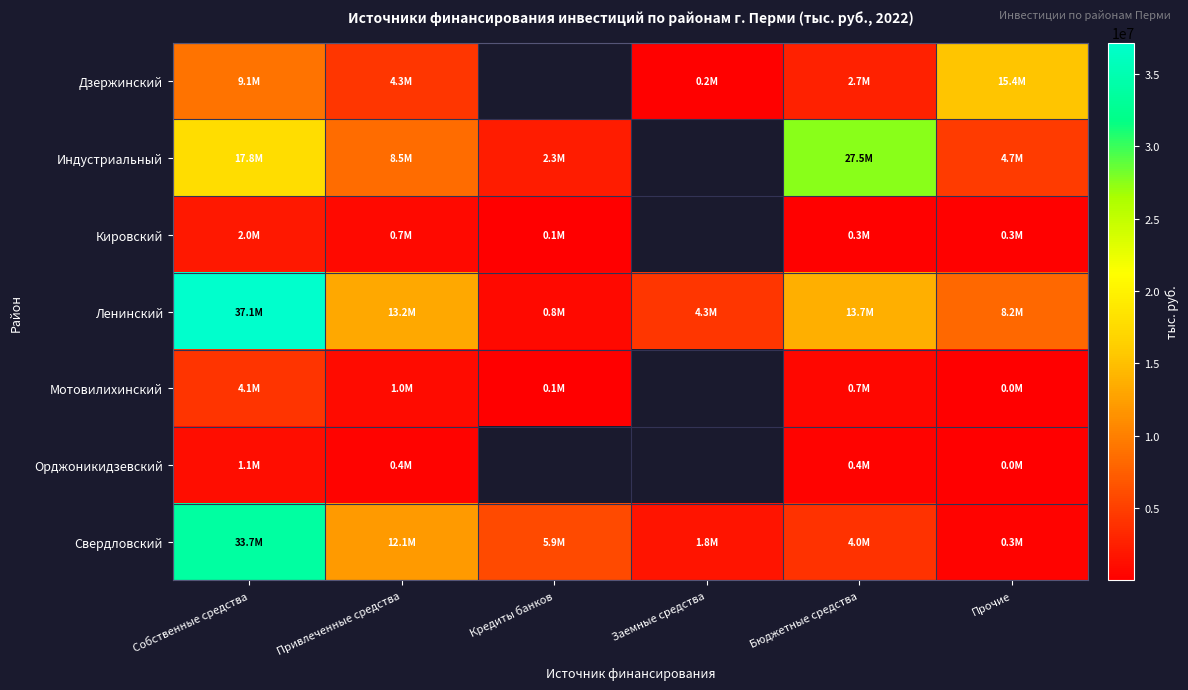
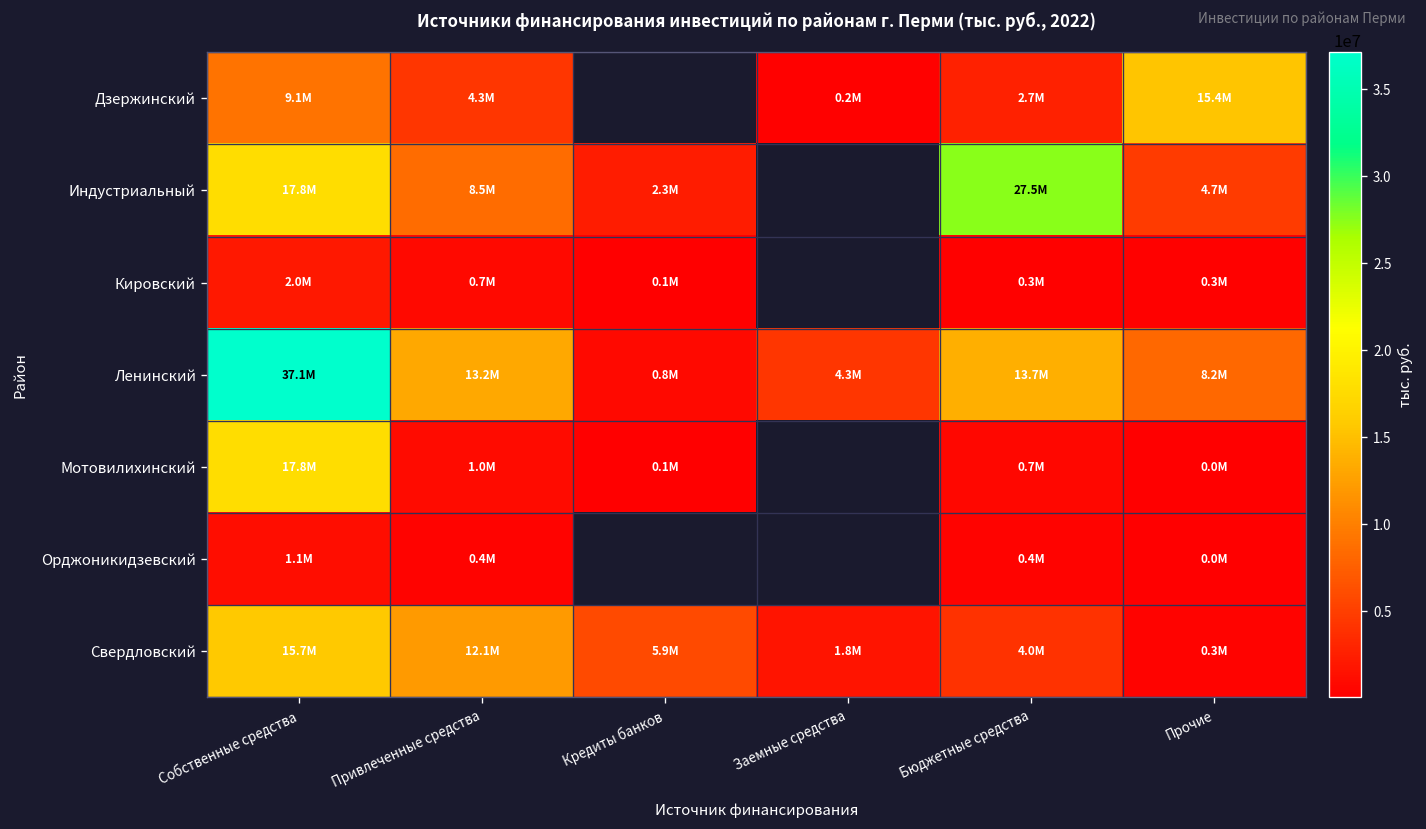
Мотовилихинский, Собственные средства: 4.1M -> 17.8M
Свердловский, Собственные средства: 33.7M -> 15.7M
